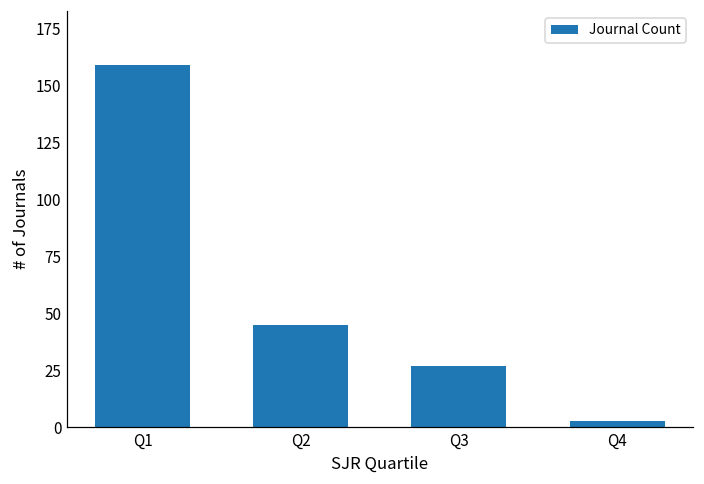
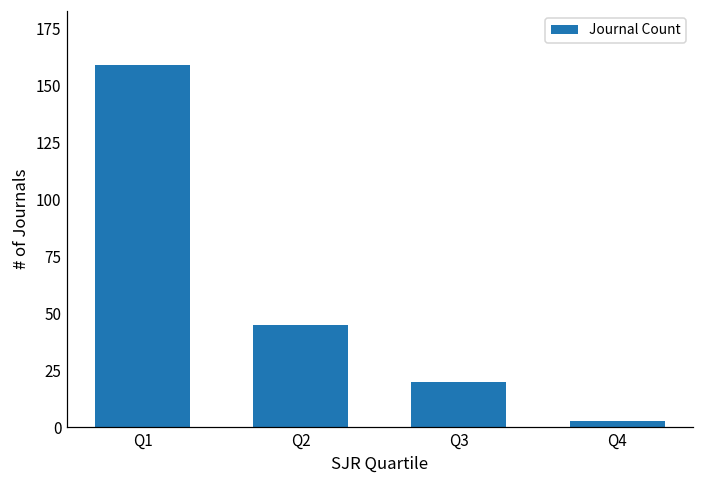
Q3: 27 -> 20
